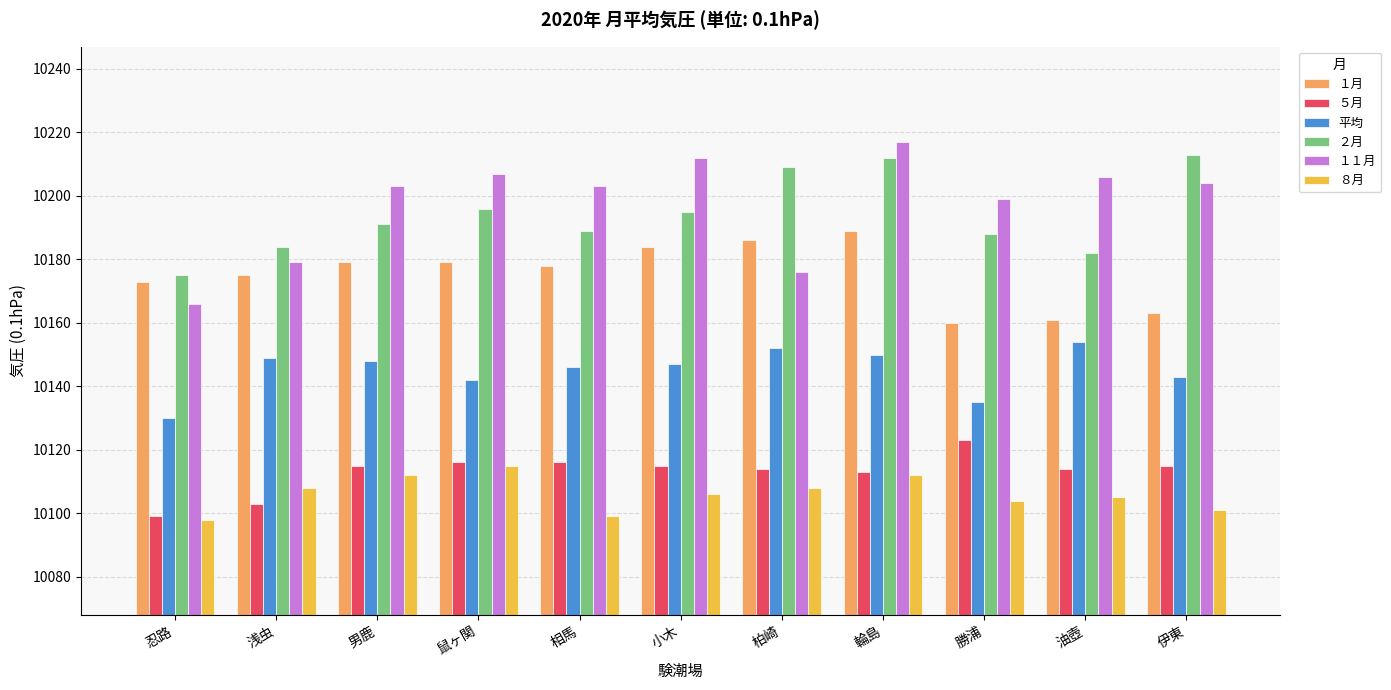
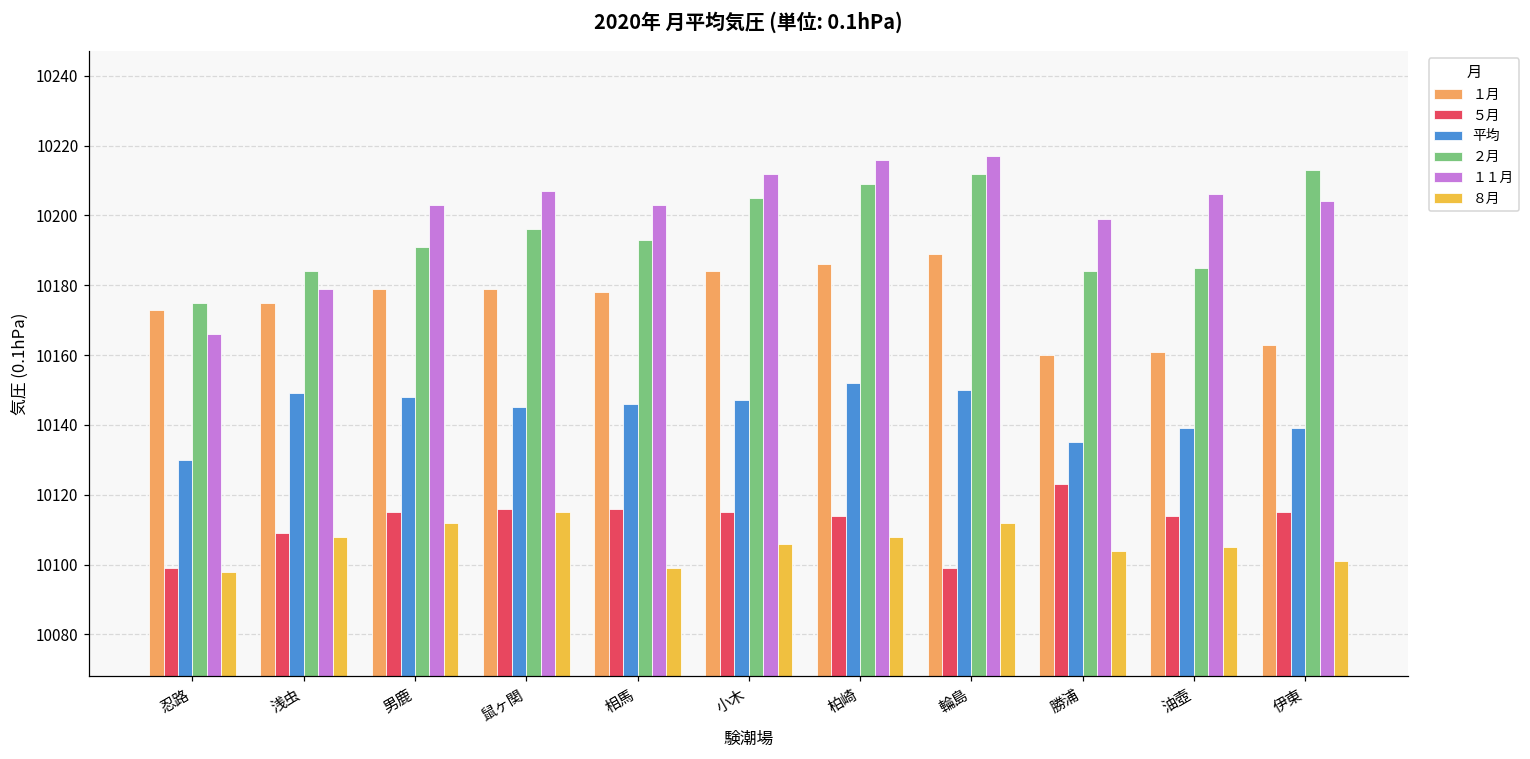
５月, 浅虫: 10103 -> 10109
平均, 鼠ヶ関: 10142 -> 10145
２月, 相馬: 10189 -> 10193
２月, 小木: 10195 -> 10205
１１月, 柏崎: 10176 -> 10216
５月, 輪島: 10113 -> 10099
２月, 勝浦: 10188 -> 10184
平均, 油壺: 10154 -> 10139
２月, 油壺: 10182 -> 10185
平均, 伊東: 10143 -> 10139
